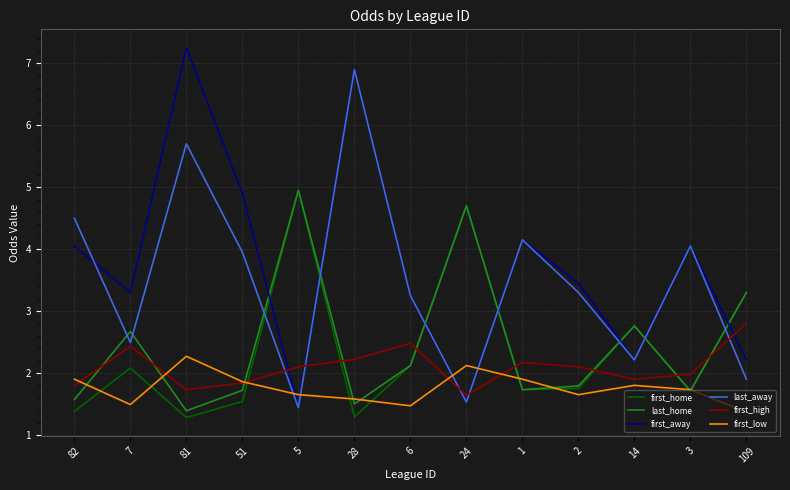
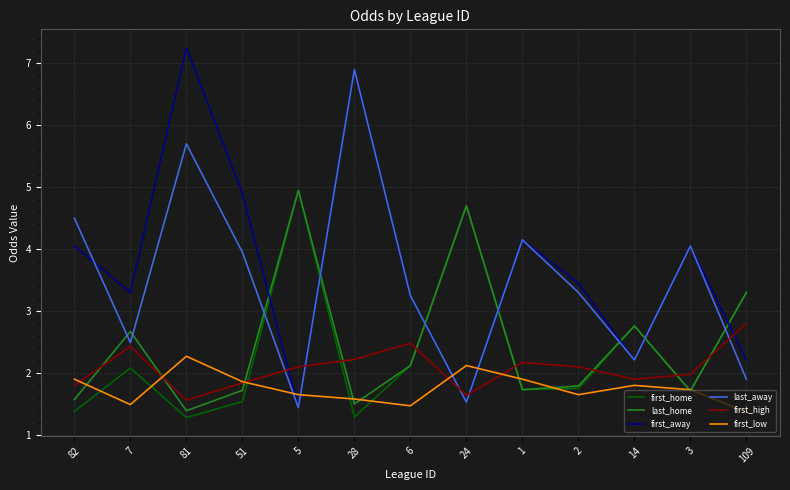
first_high, 81: 1.7 -> 1.6
